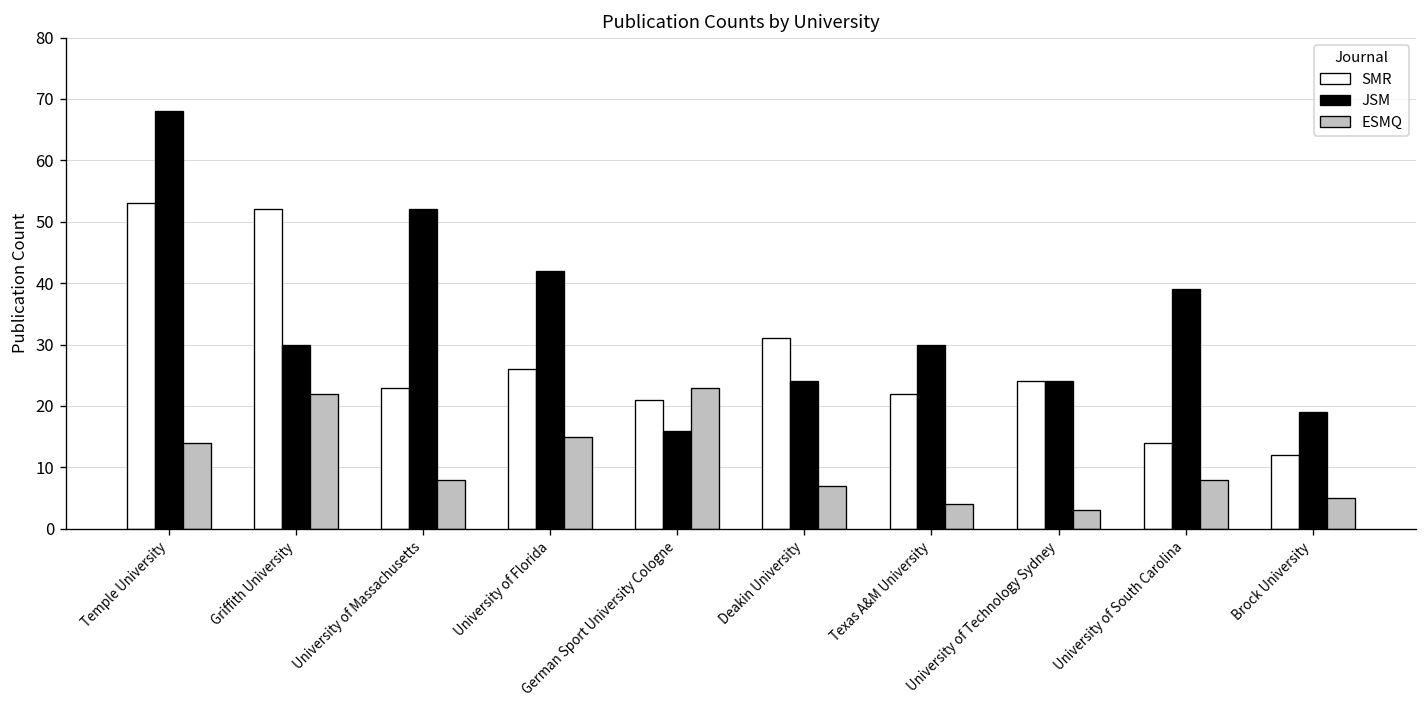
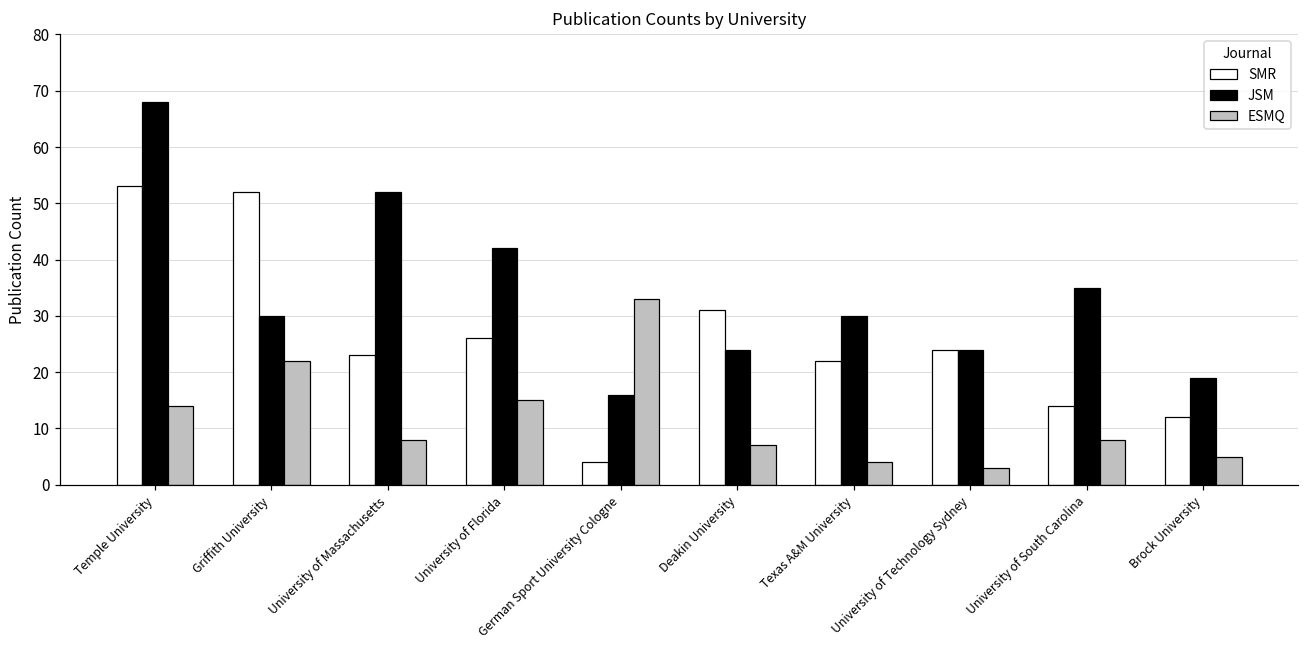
SMR, German Sport University Cologne: 21 -> 4
ESMQ, German Sport University Cologne: 23 -> 33
JSM, University of South Carolina: 39 -> 35
